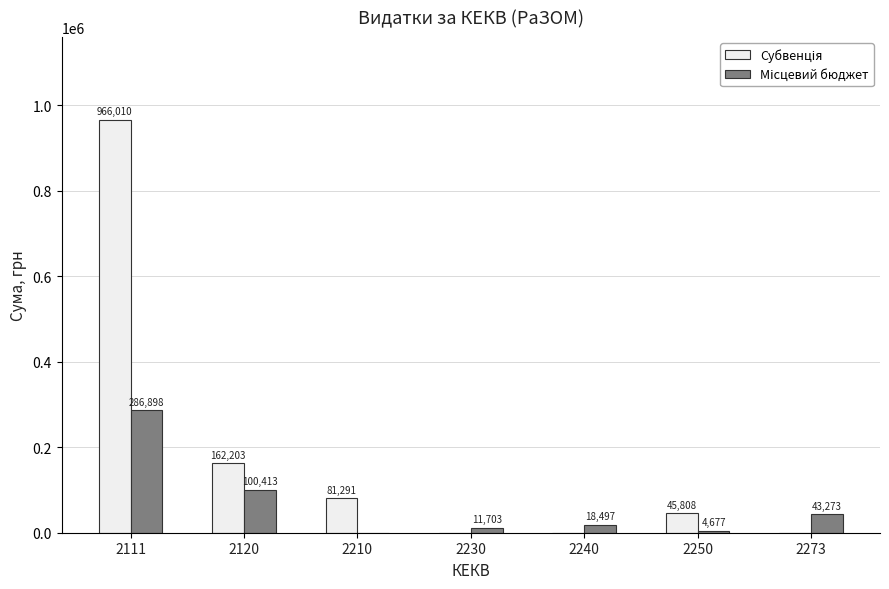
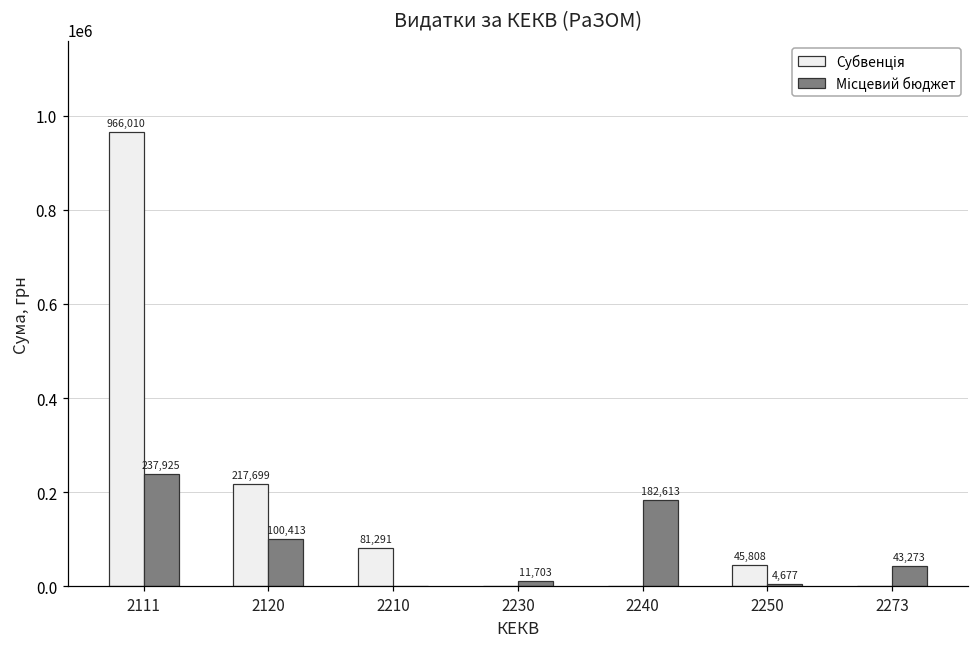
Місцевий бюджет, 2111: 286,898 -> 237,925
Субвенція, 2120: 162,203 -> 217,699
Місцевий бюджет, 2240: 18,497 -> 182,613
